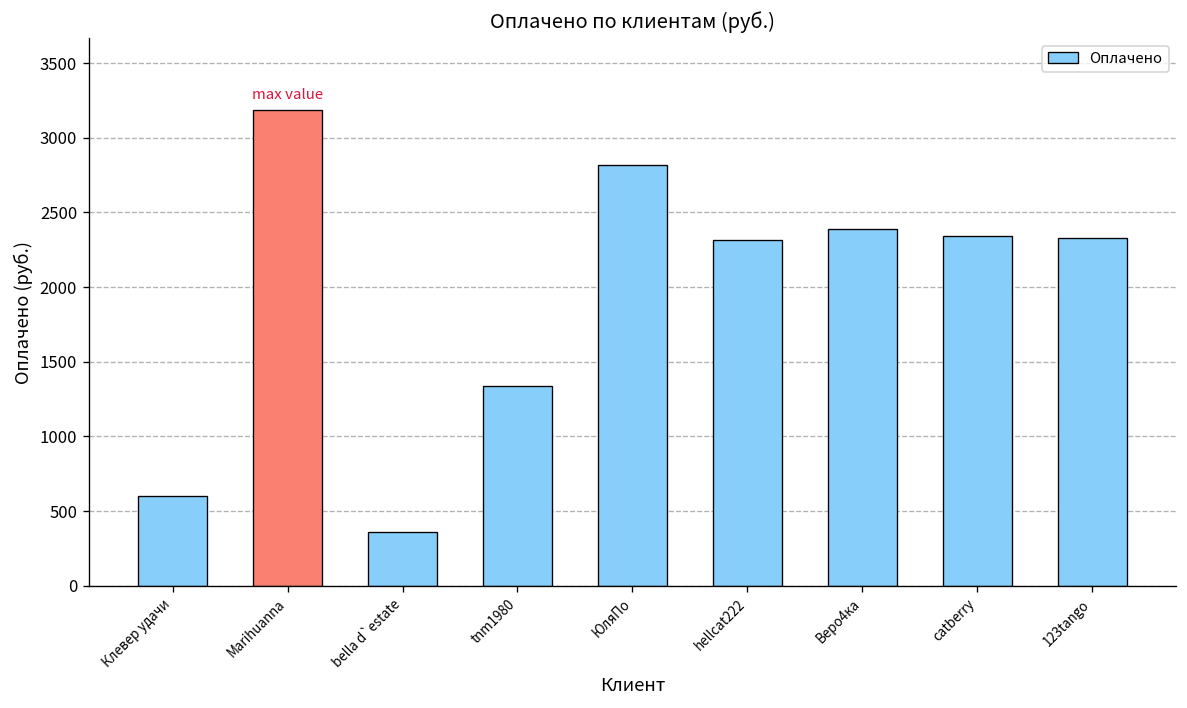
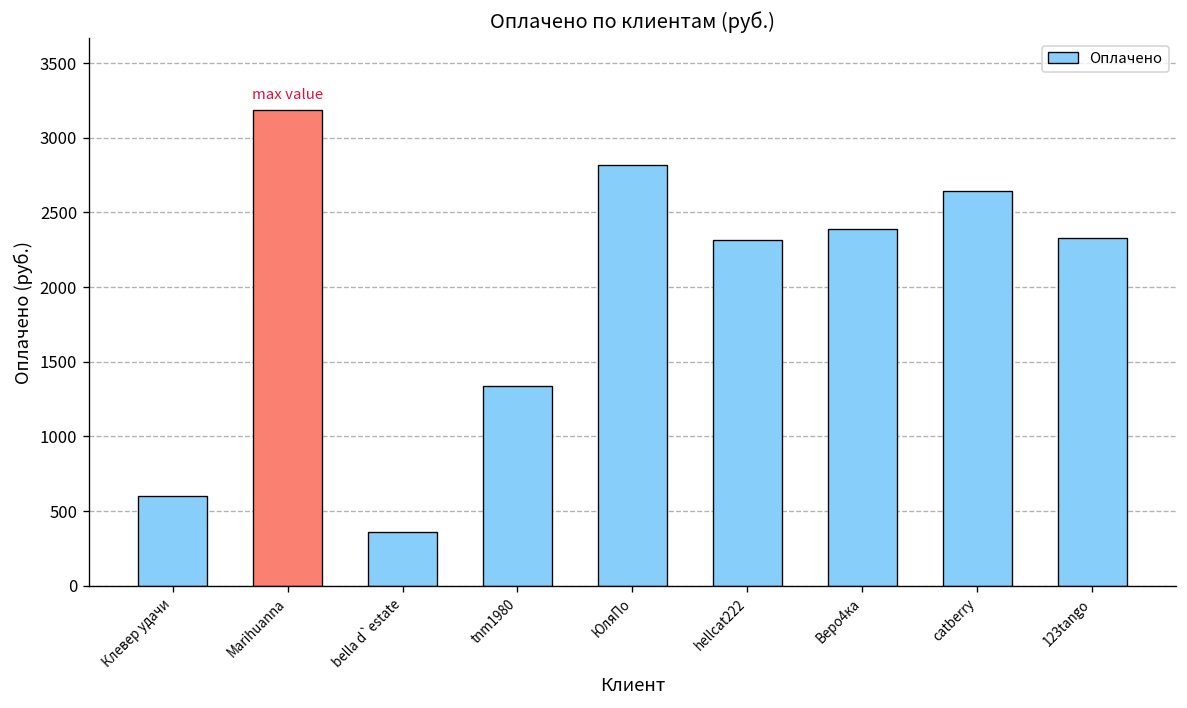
catberry: 2340 -> 2650
